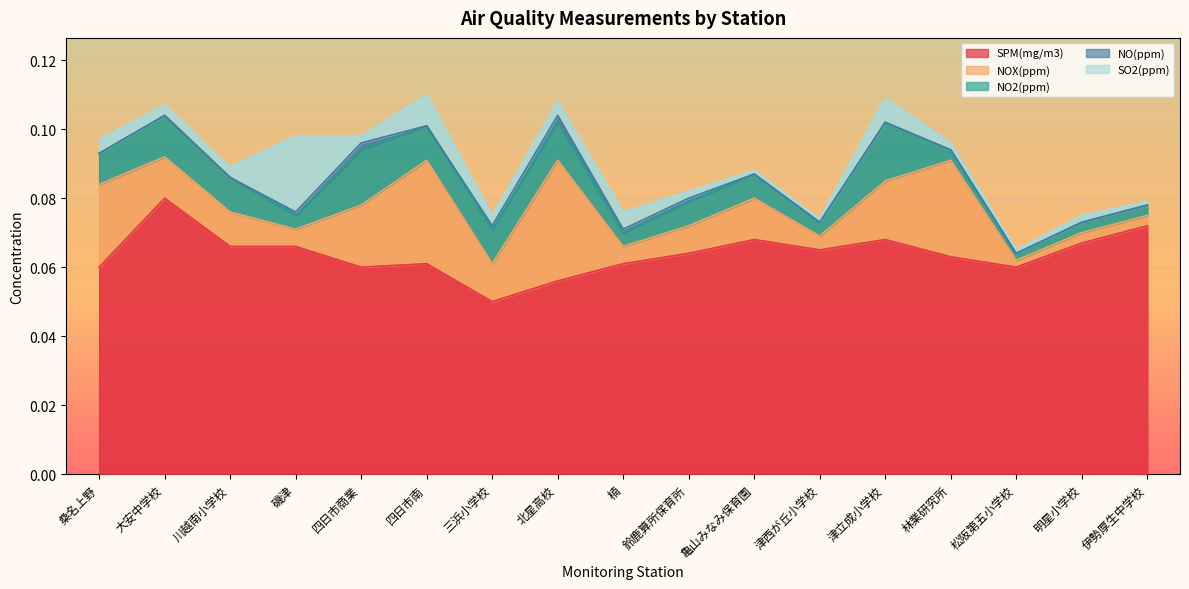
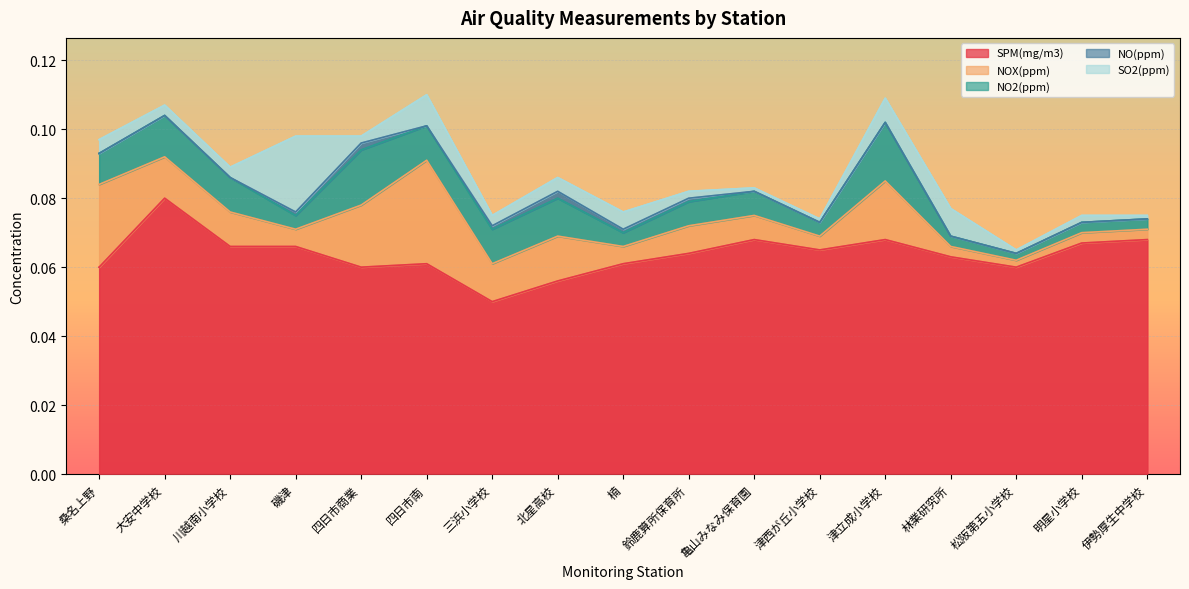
NOX(ppm), 北星高校: 0.035 -> 0.013
NOX(ppm), 亀山みなみ保育園: 0.012 -> 0.007
NOX(ppm), 林業研究所: 0.028 -> 0.003
SO2(ppm), 林業研究所: 0.002 -> 0.008
SPM(mg/m3), 伊勢厚生中学校: 0.072 -> 0.068
